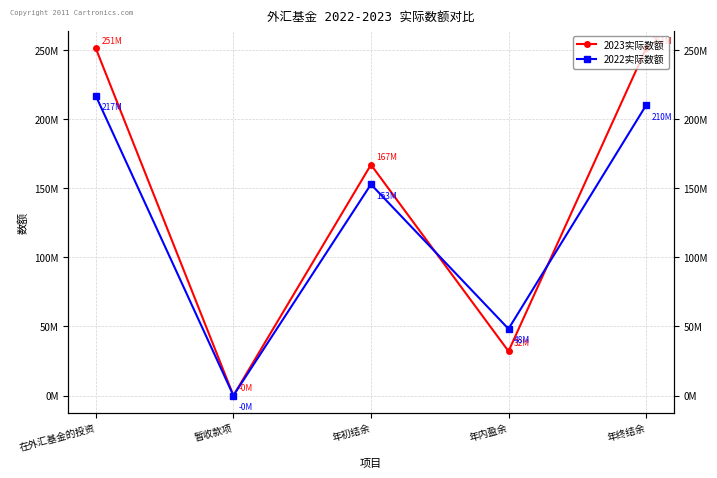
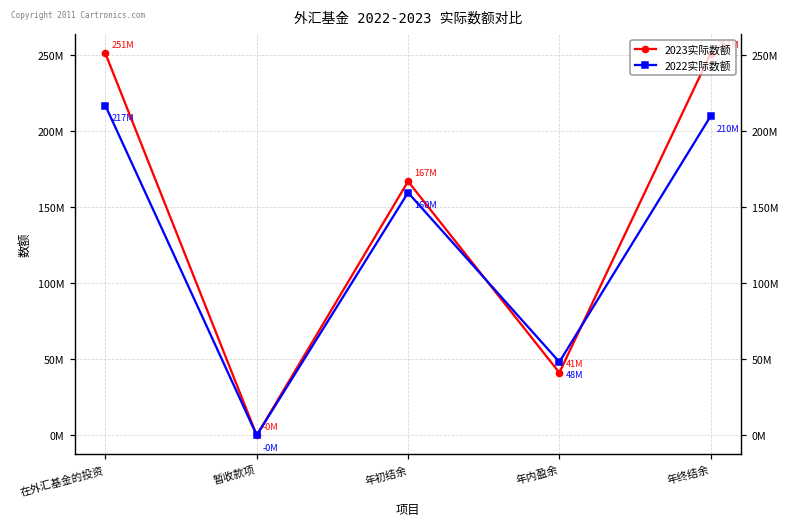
2022实际数额, 年初结余: 153M -> 160M
2023实际数额, 年内盈余: 32M -> 41M
